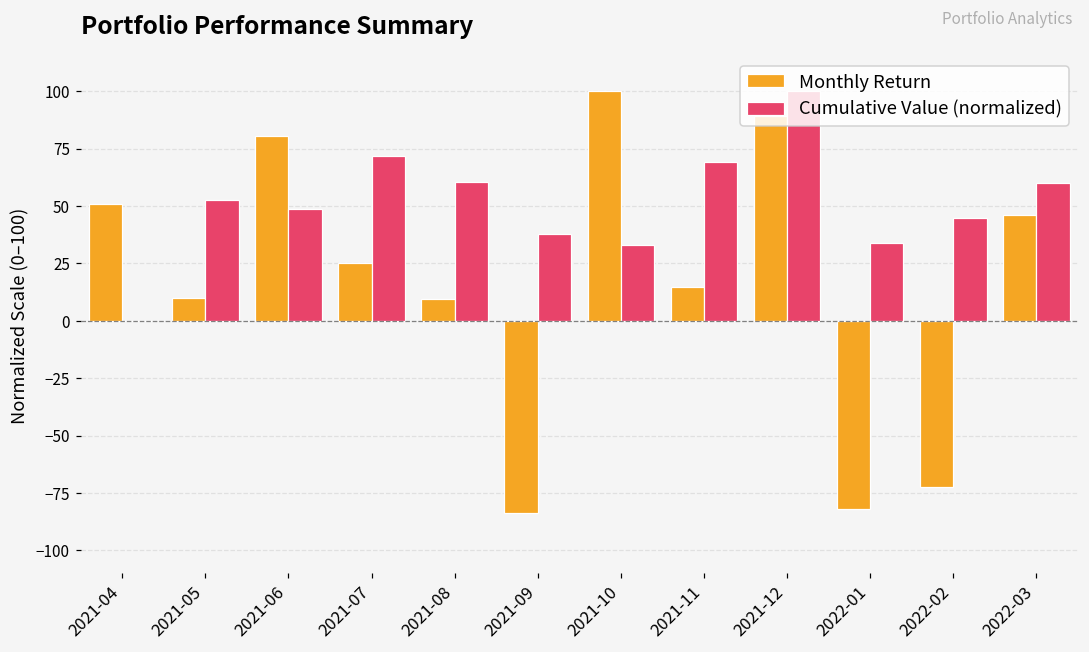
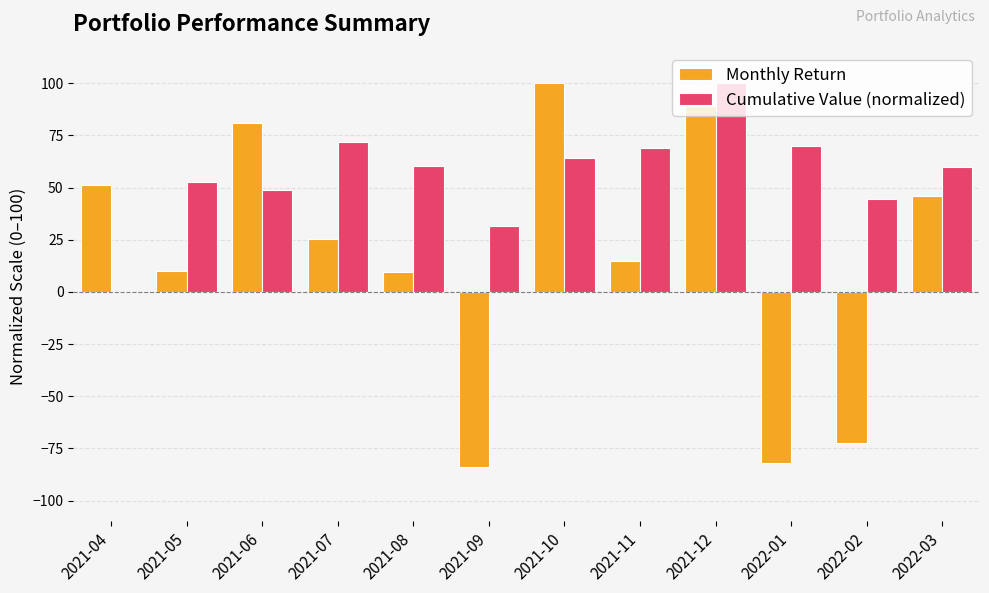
Cumulative Value (normalized), 2021-09: 38 -> 32
Cumulative Value (normalized), 2021-10: 33 -> 64
Cumulative Value (normalized), 2022-01: 34 -> 70
